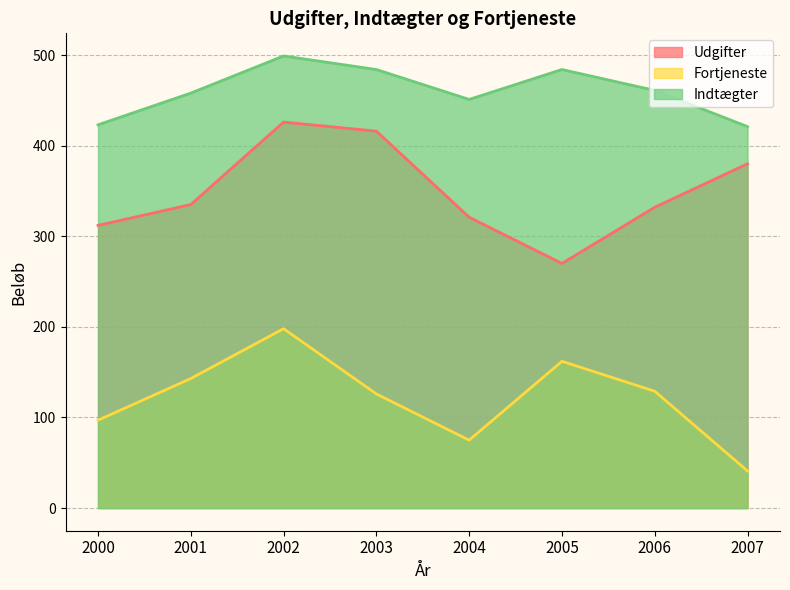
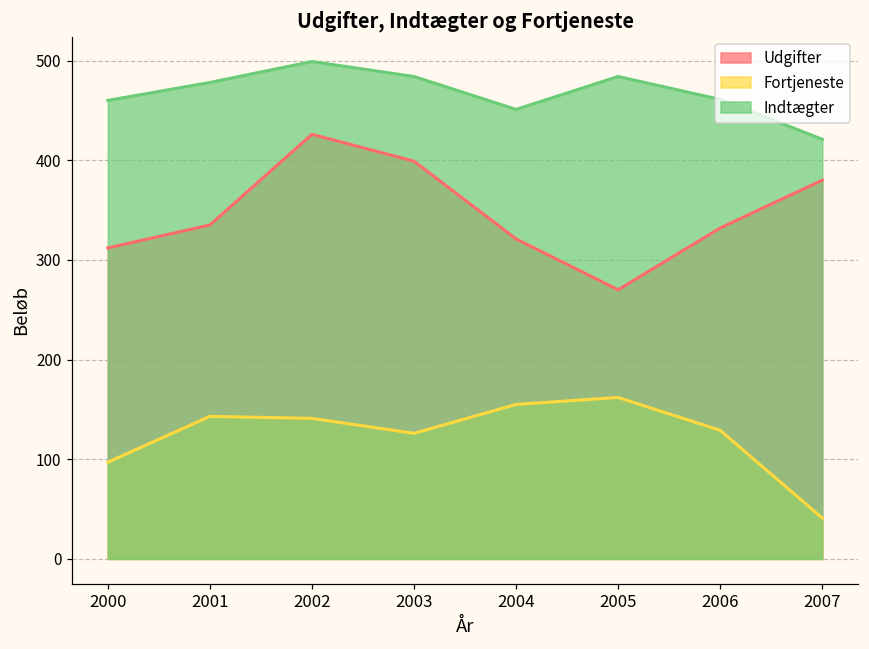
Indtægter, 2000: 420 -> 460
Indtægter, 2001: 460 -> 480
Fortjeneste, 2002: 200 -> 140
Udgifter, 2003: 420 -> 400
Fortjeneste, 2004: 80 -> 160
